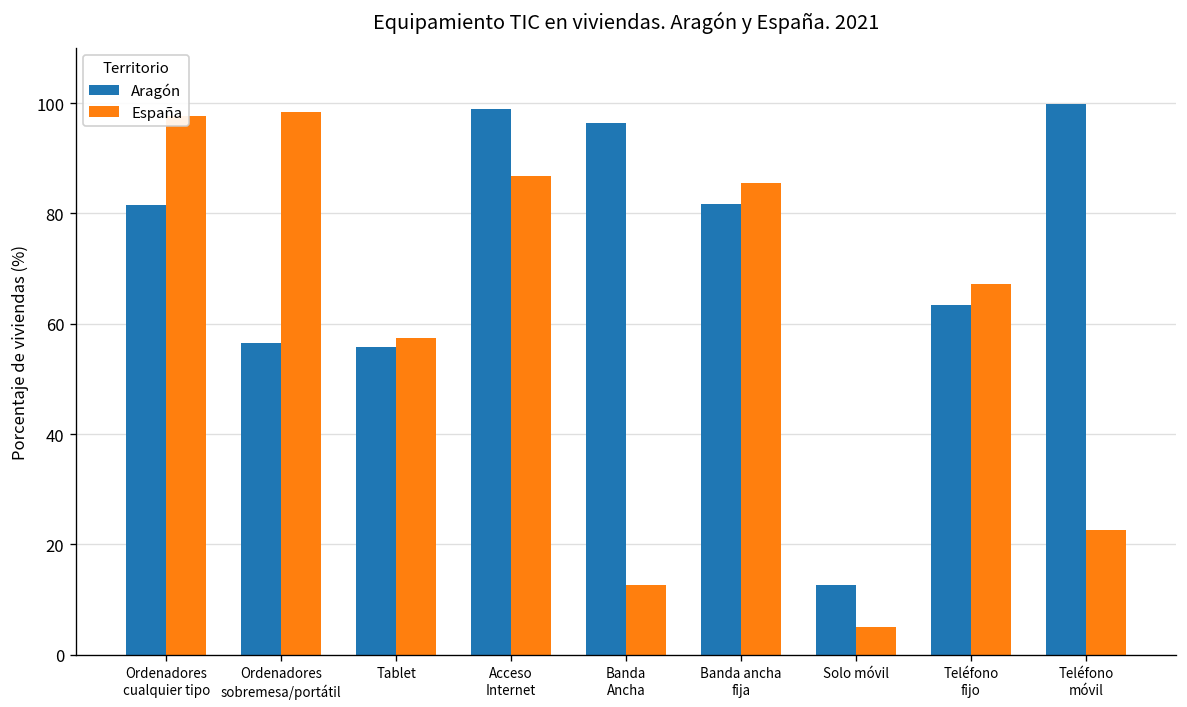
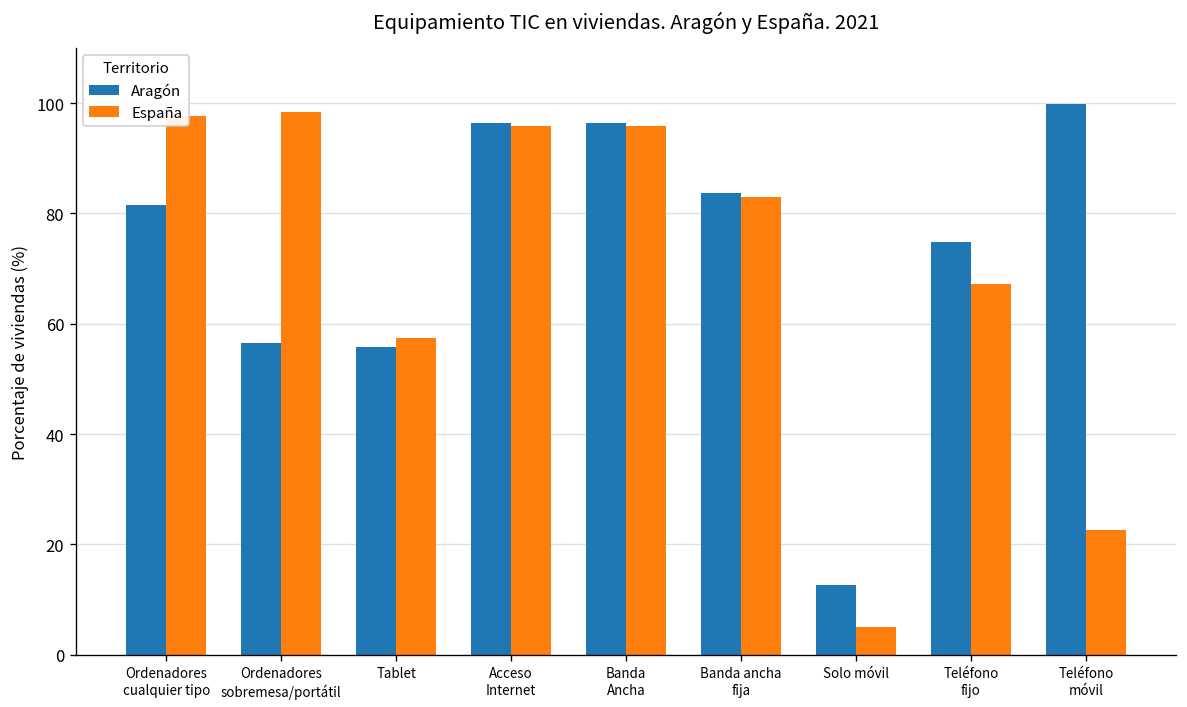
Aragón, Acceso Internet: 99 -> 96
España, Acceso Internet: 87 -> 96
España, Banda Ancha: 13 -> 96
Aragón, Banda ancha fija: 82 -> 84
España, Banda ancha fija: 86 -> 83
Aragón, Teléfono fijo: 63 -> 75
